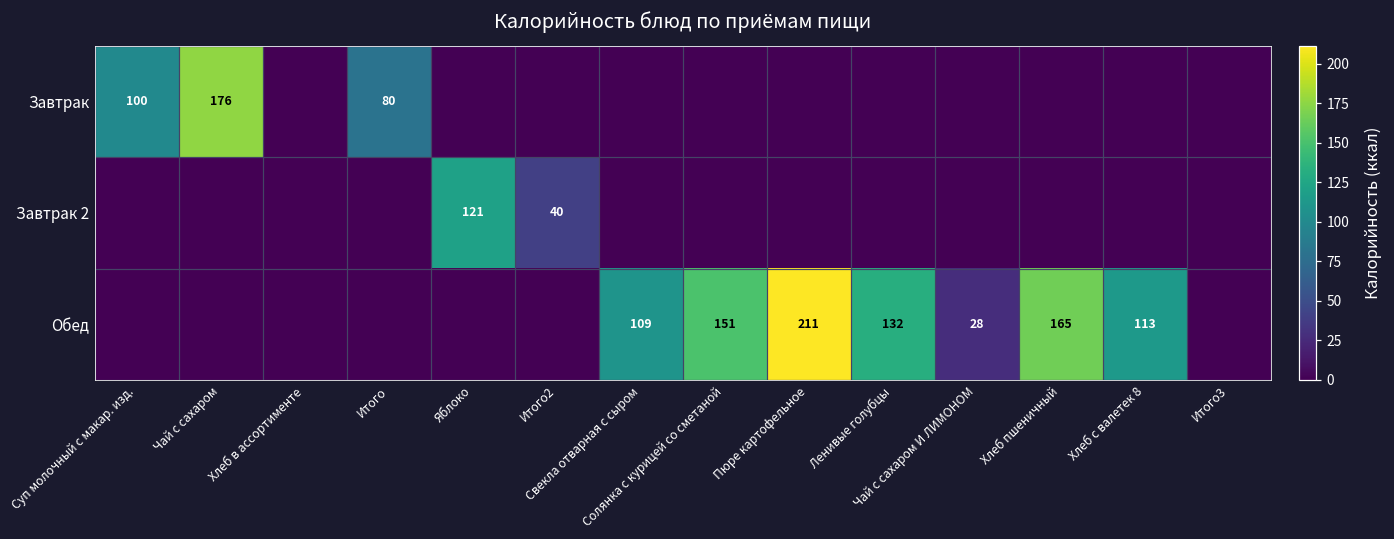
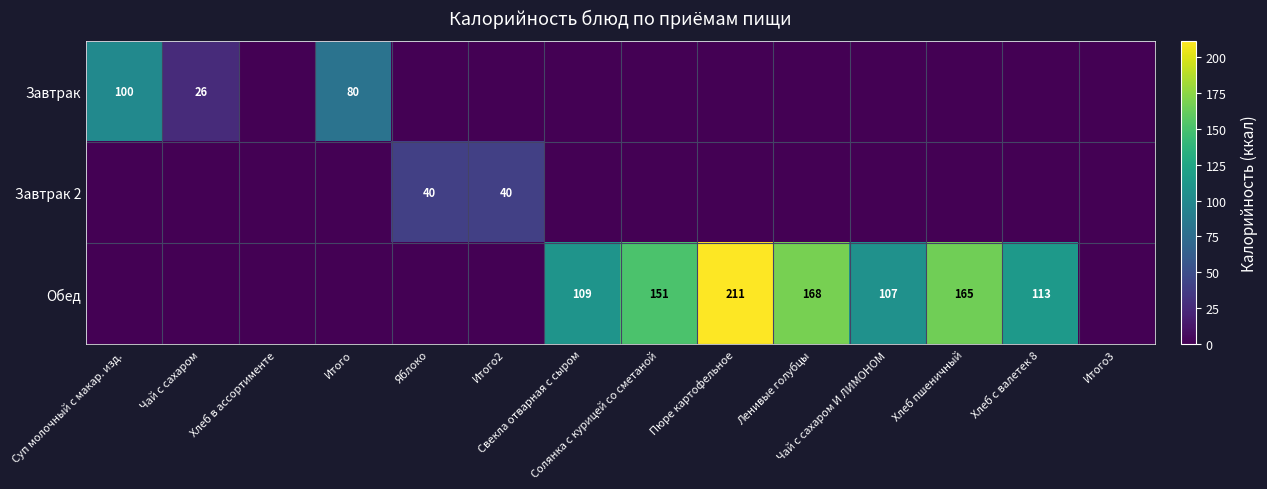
Завтрак, Чай с сахаром: 176 -> 26
Завтрак 2, Яблоко: 121 -> 40
Обед, Ленивые голубцы: 132 -> 168
Обед, Чай с сахаром И ЛИМОНОМ: 28 -> 107
